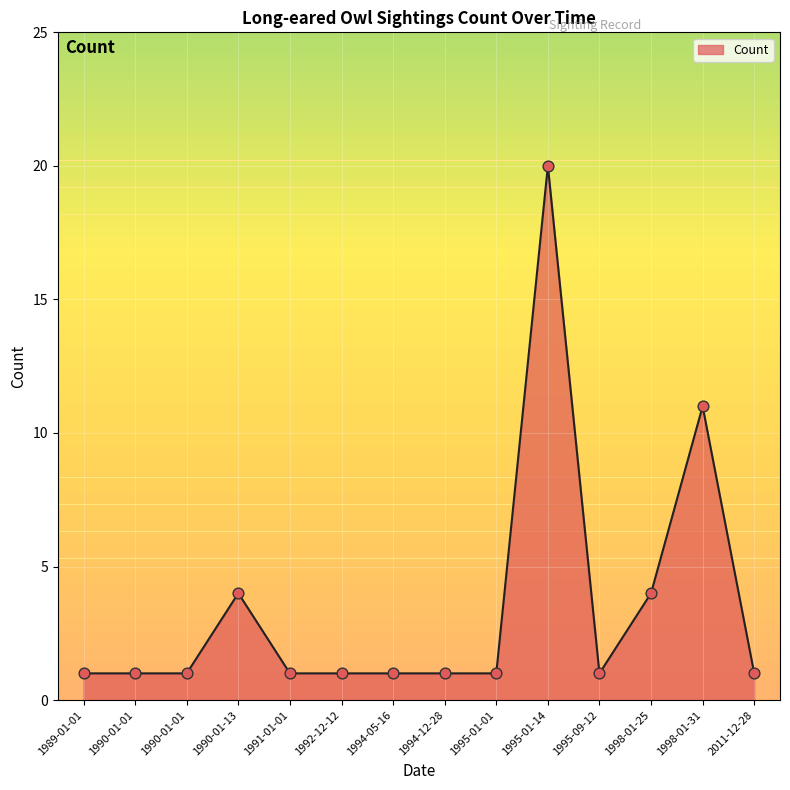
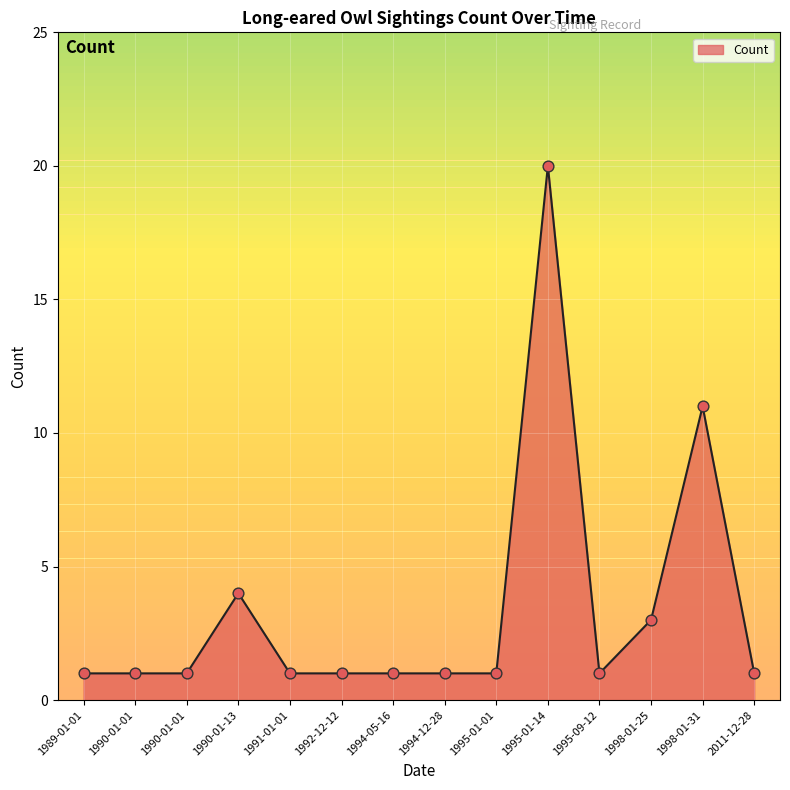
1998-01-25: 4 -> 3
